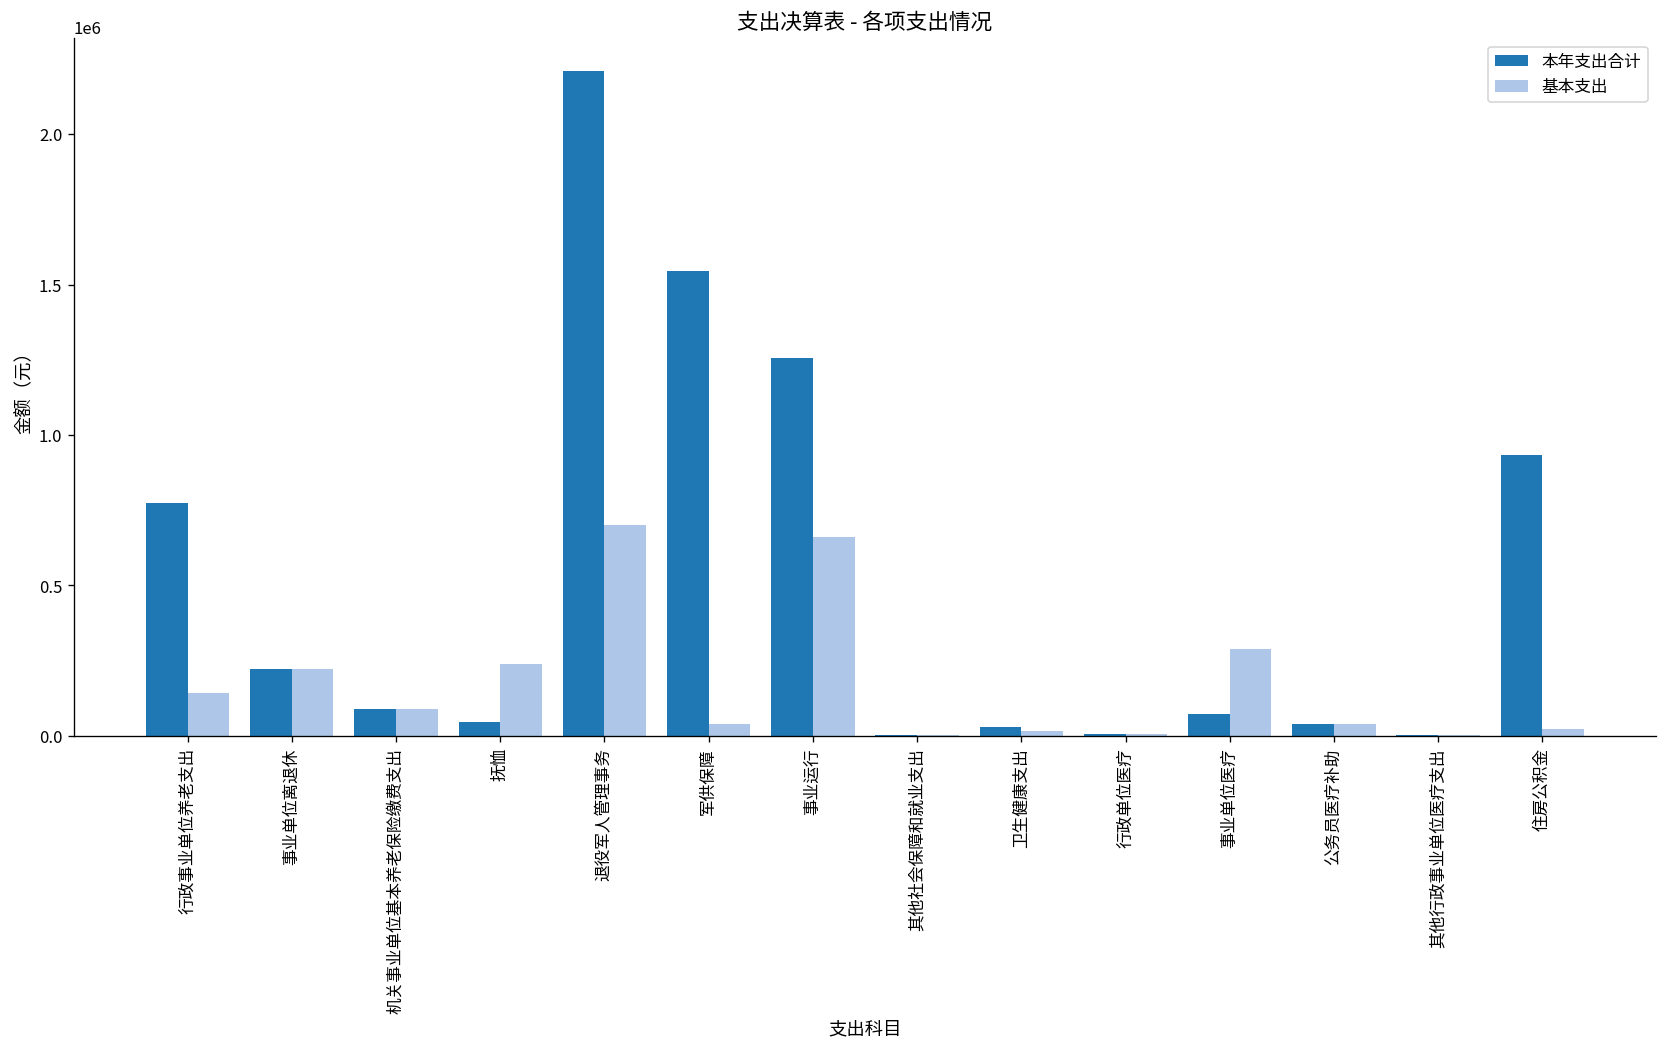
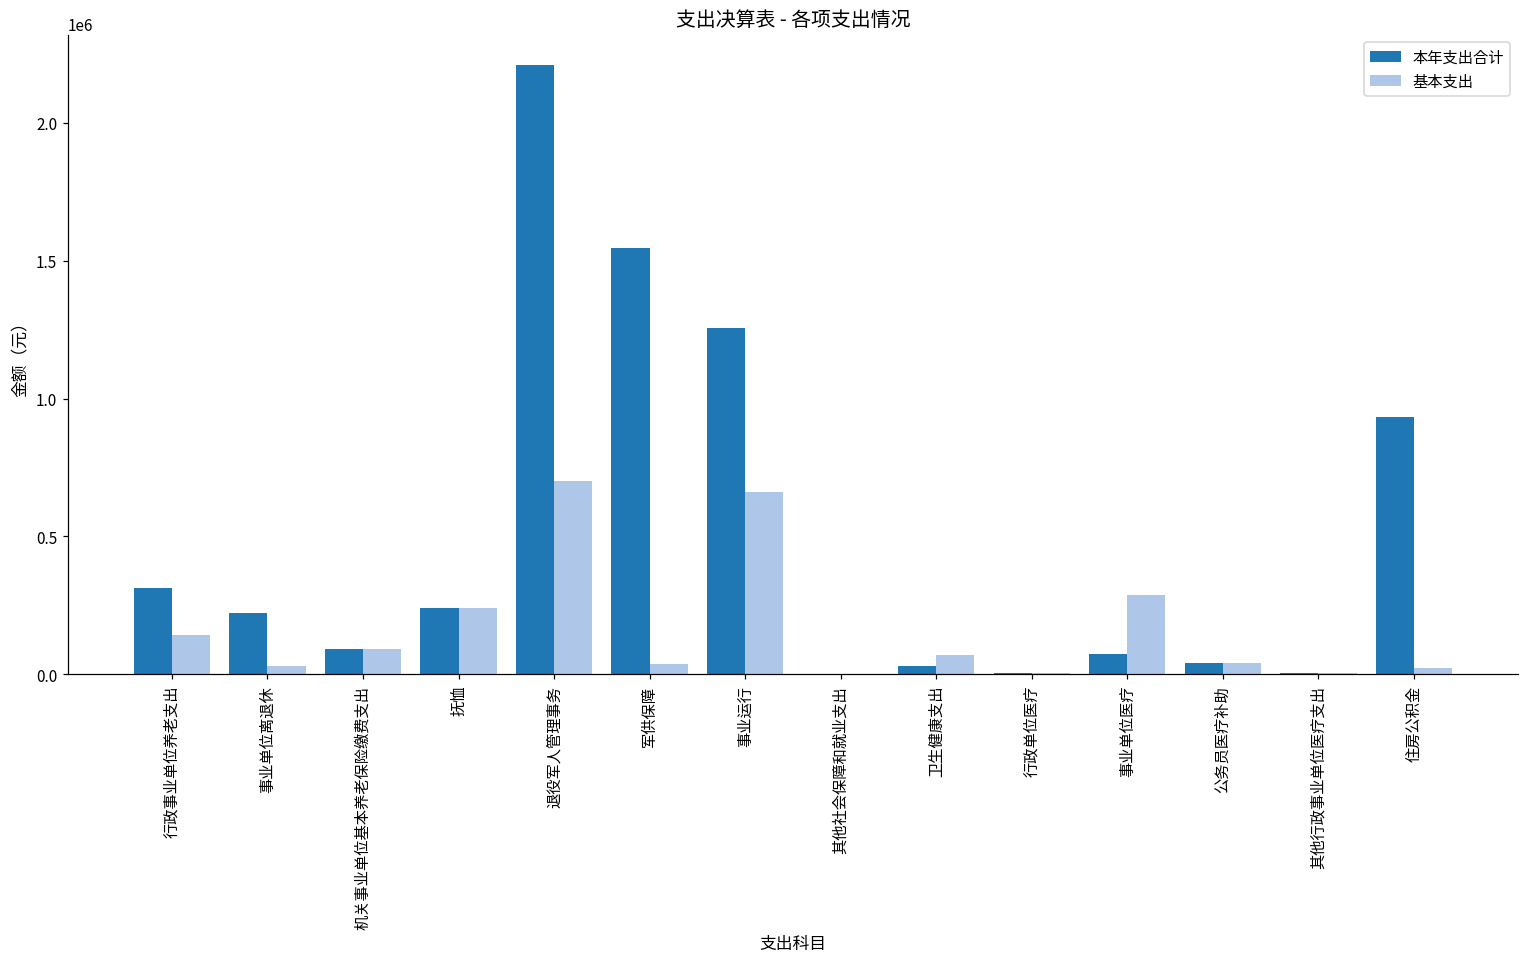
本年支出合计, 行政事业单位养老支出: 780000 -> 310000
基本支出, 事业单位离退休: 220000 -> 30000
本年支出合计, 抚恤: 50000 -> 240000
基本支出, 卫生健康支出: 20000 -> 70000
